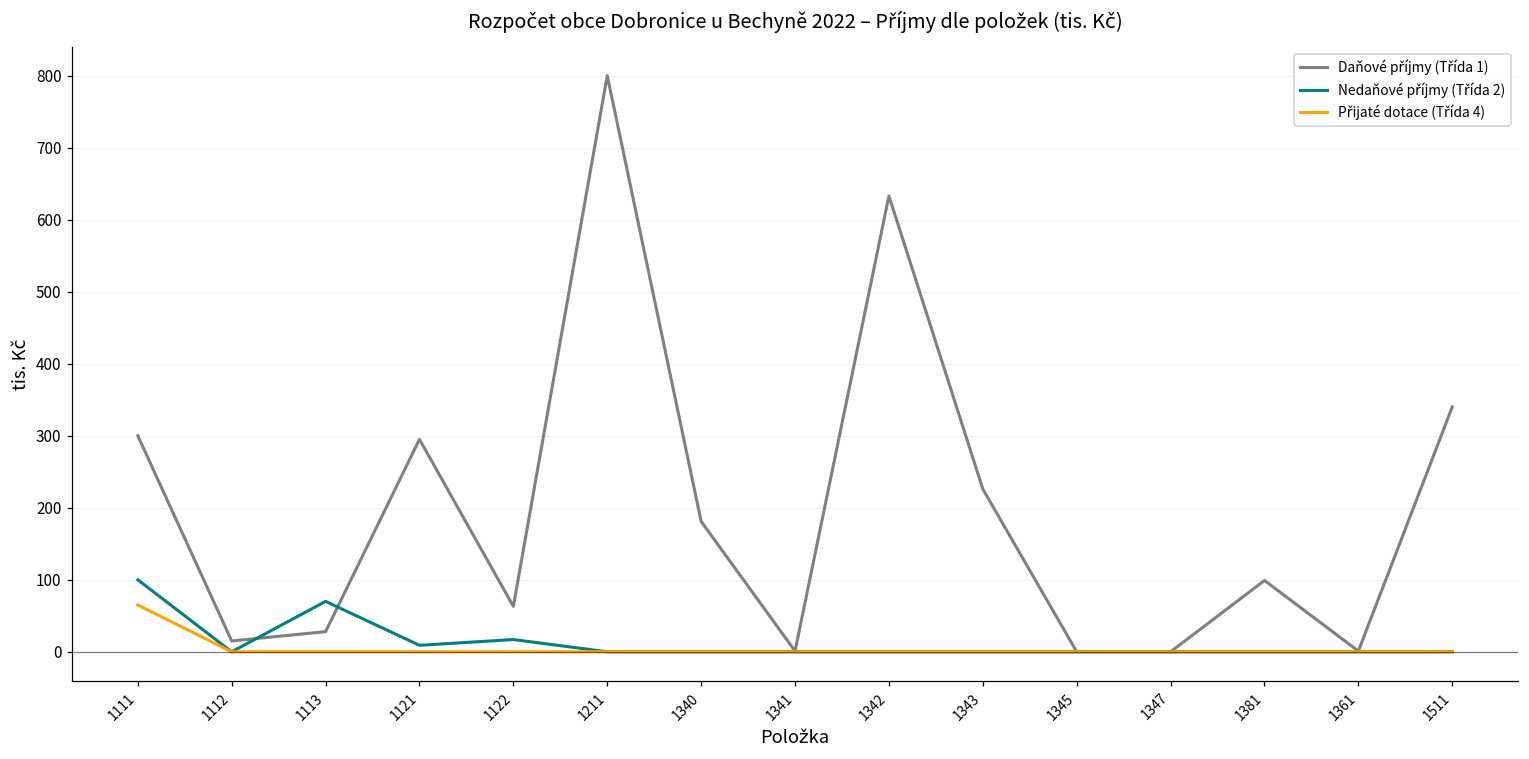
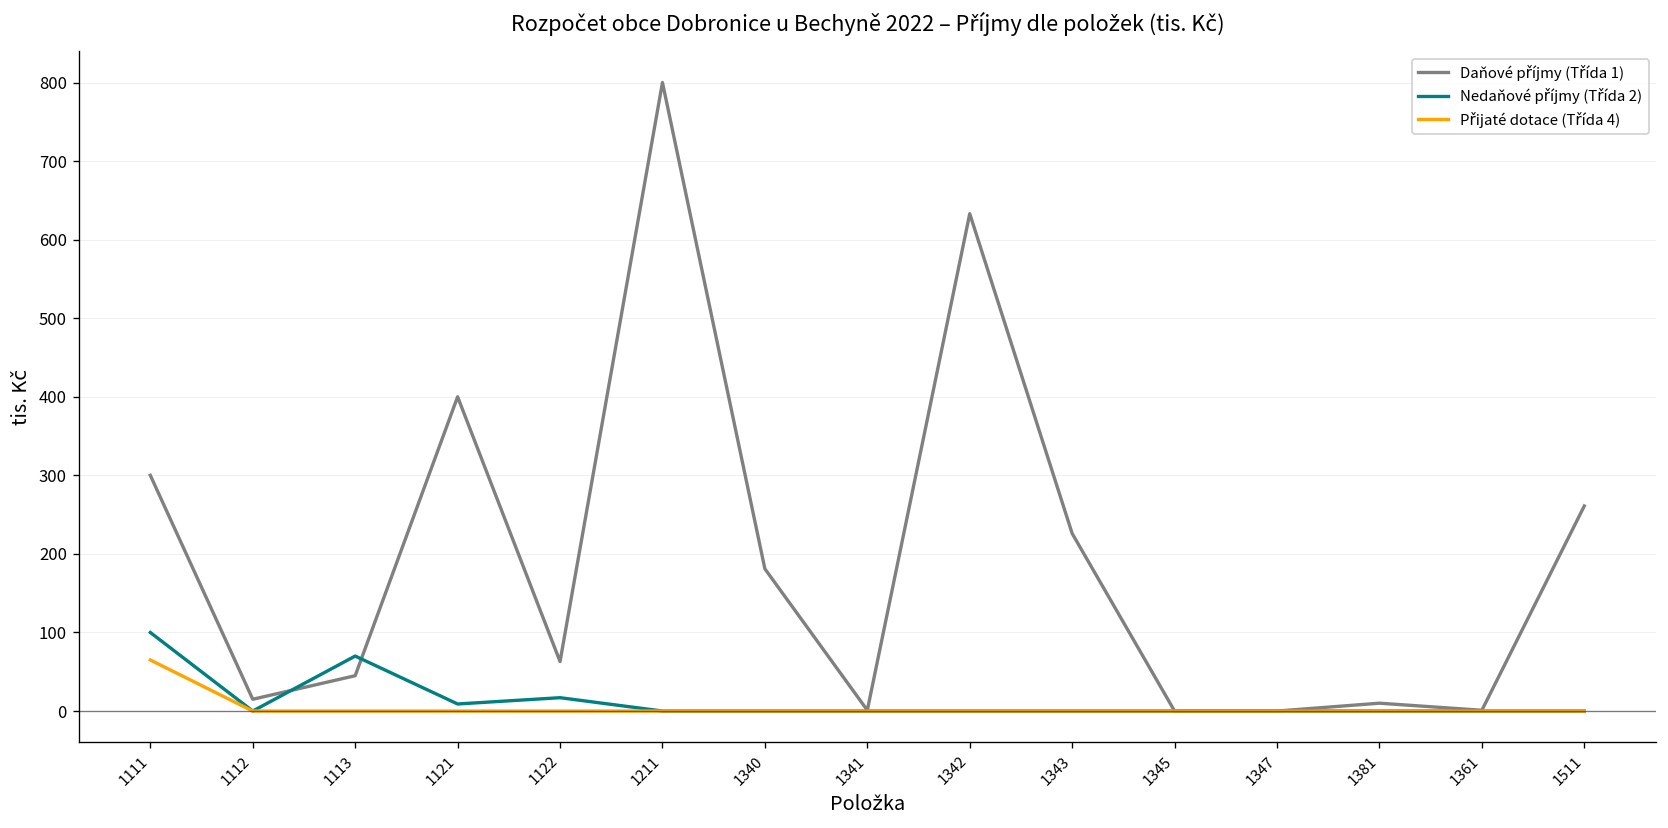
Daňové příjmy (Třída 1), 1113: 30 -> 50
Daňové příjmy (Třída 1), 1121: 300 -> 400
Daňové příjmy (Třída 1), 1381: 100 -> 10
Daňové příjmy (Třída 1), 1511: 340 -> 260
